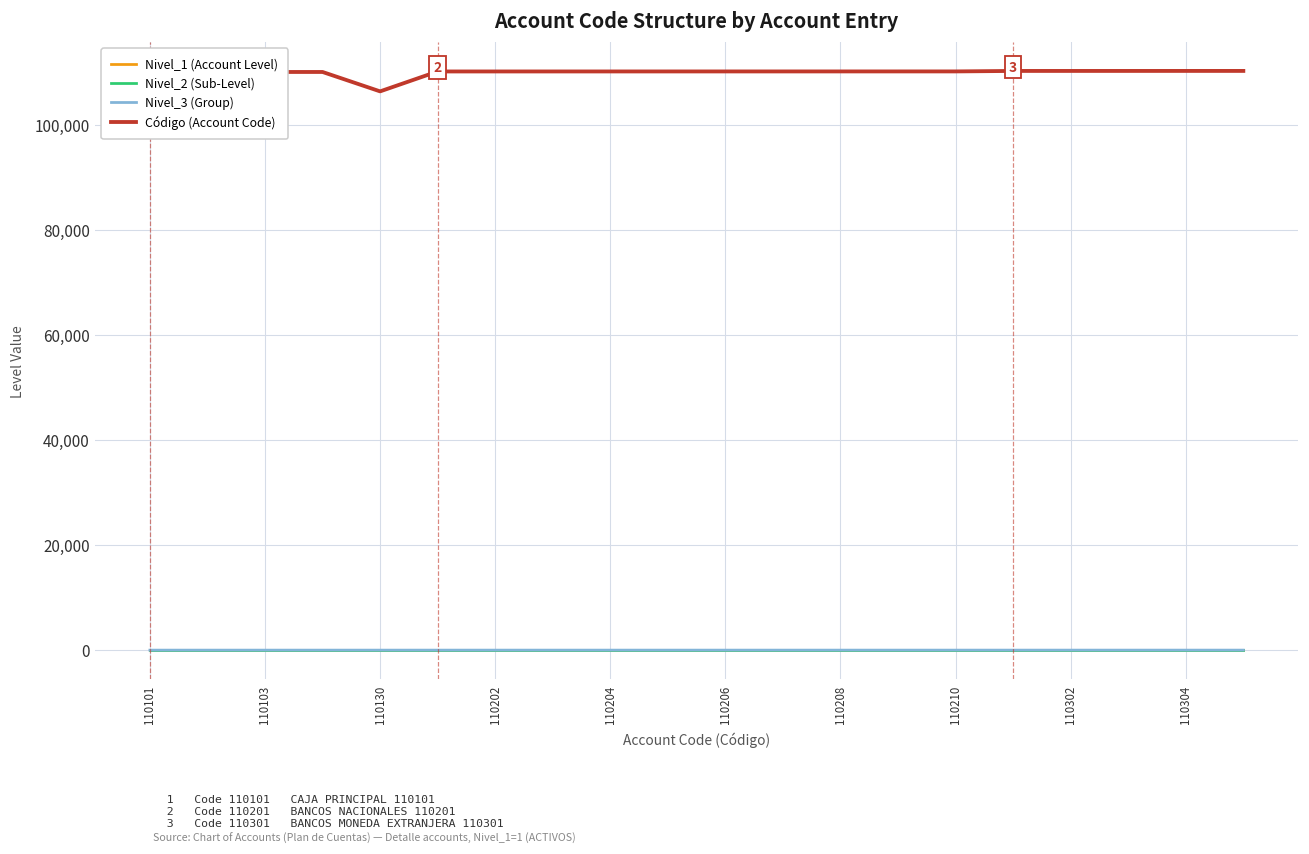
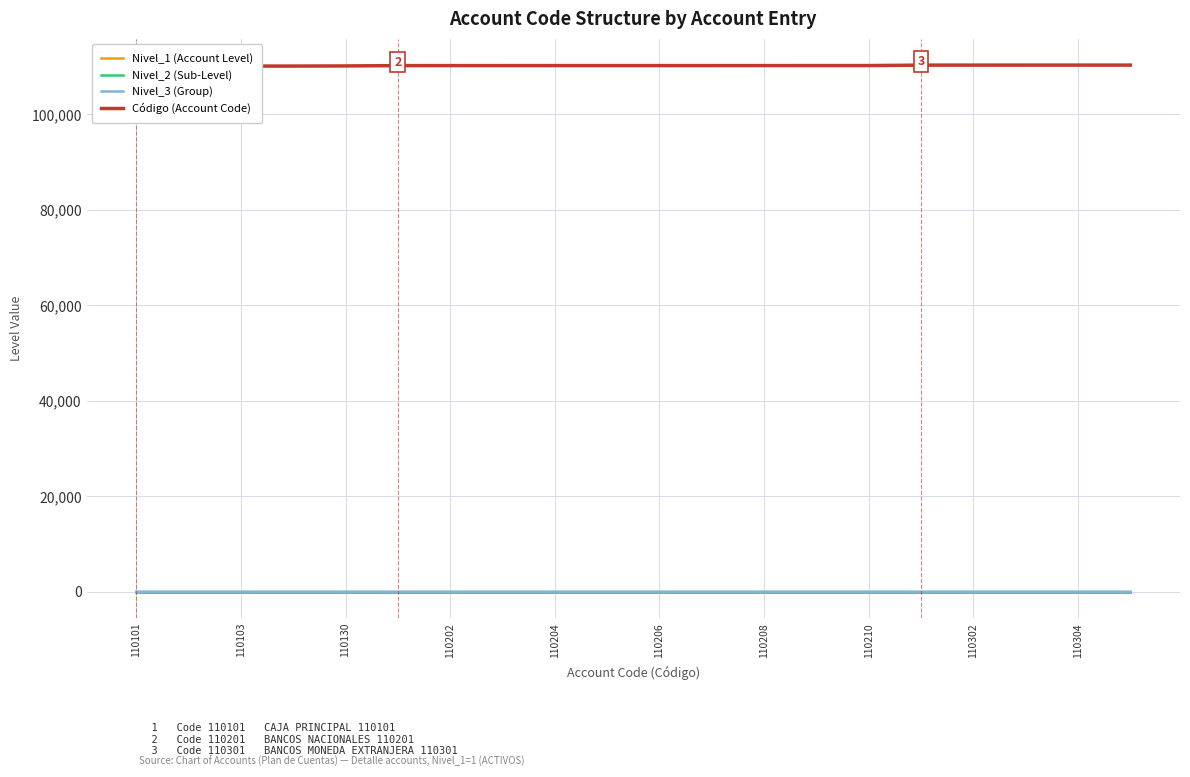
Código (Account Code), 110130: 106,000 -> 110,000
